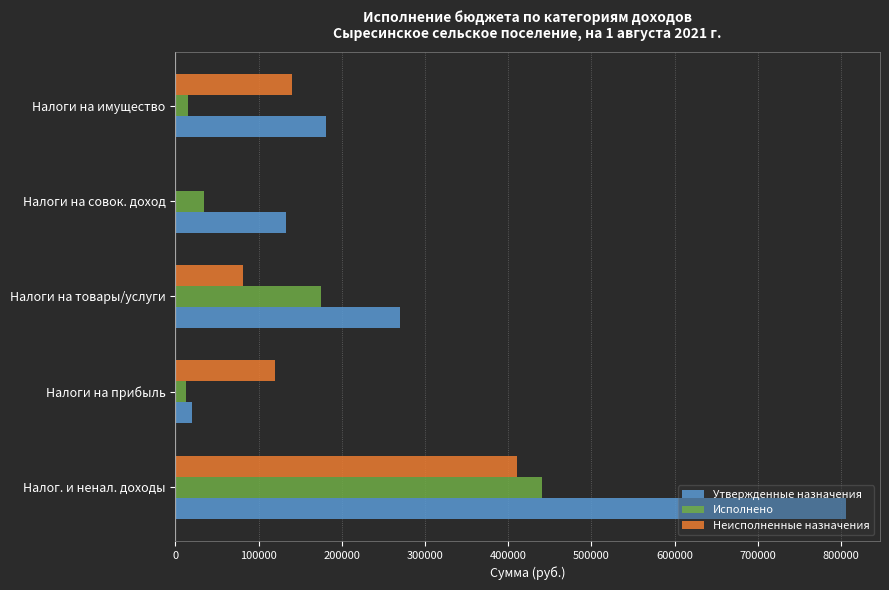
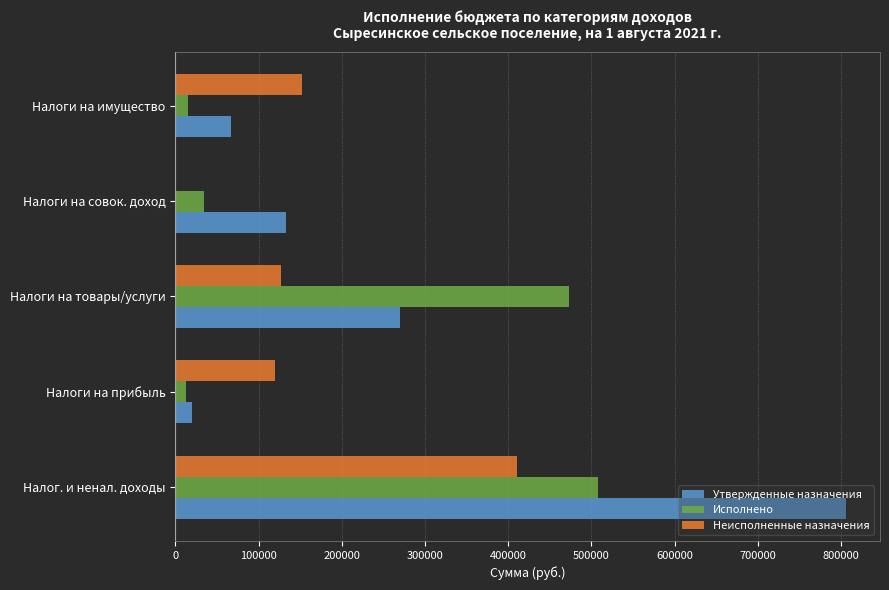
Неисполненные назначения, Налоги на имущество: 140000 -> 150000
Утвержденные назначения, Налоги на имущество: 180000 -> 70000
Неисполненные назначения, Налоги на товары/услуги: 80000 -> 130000
Исполнено, Налоги на товары/услуги: 170000 -> 470000
Исполнено, Налог. и ненал. доходы: 440000 -> 510000
